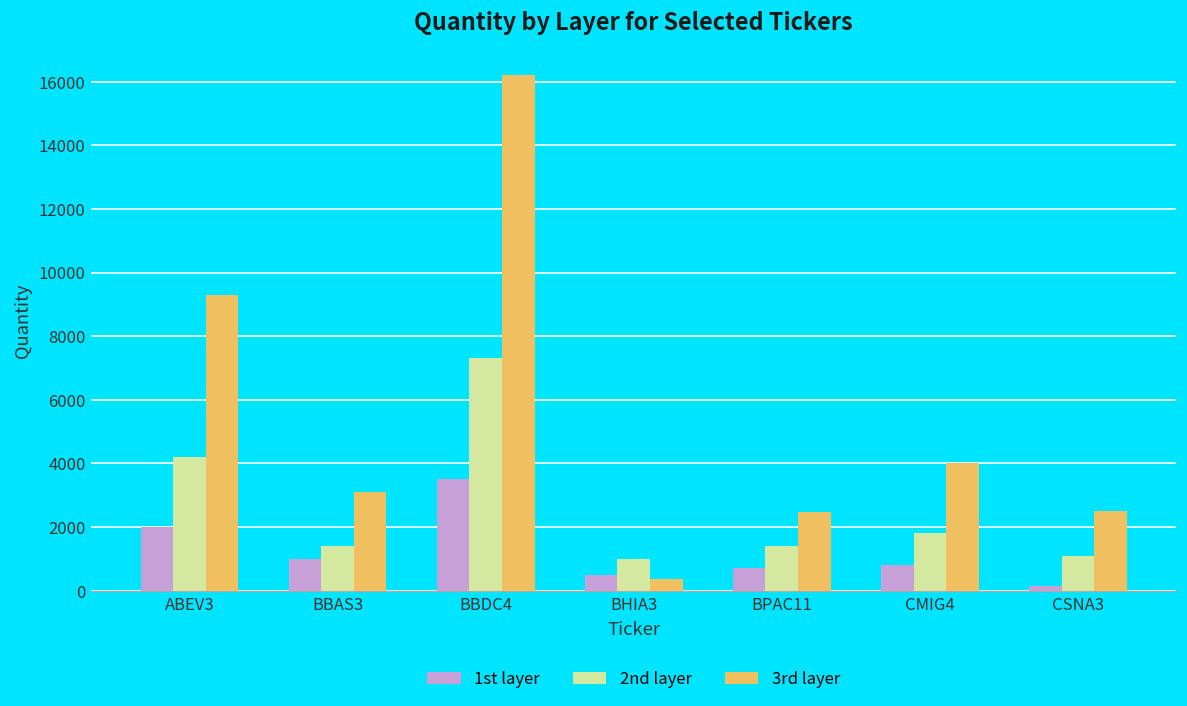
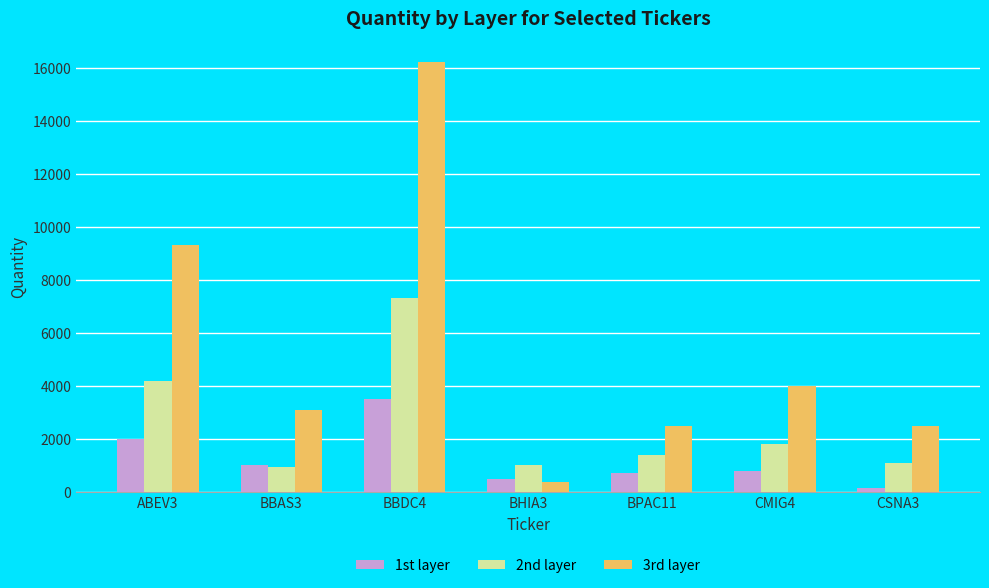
2nd layer, BBAS3: 1400 -> 900
